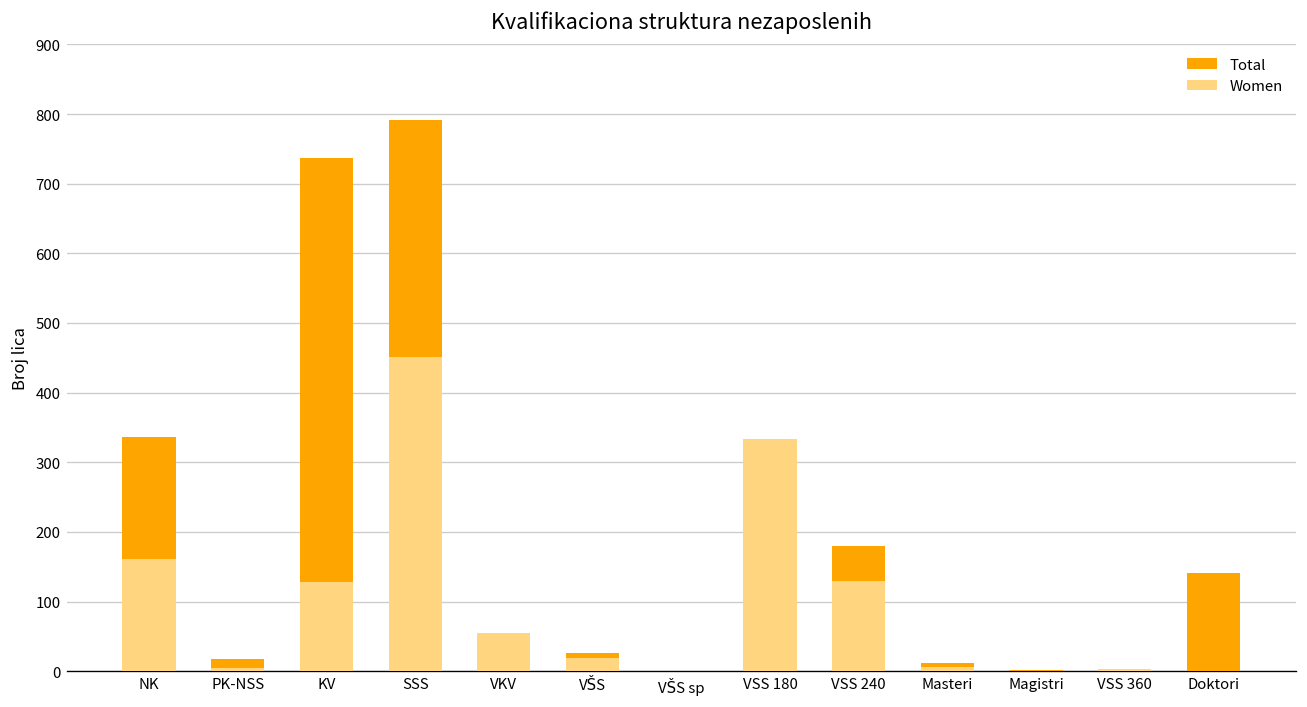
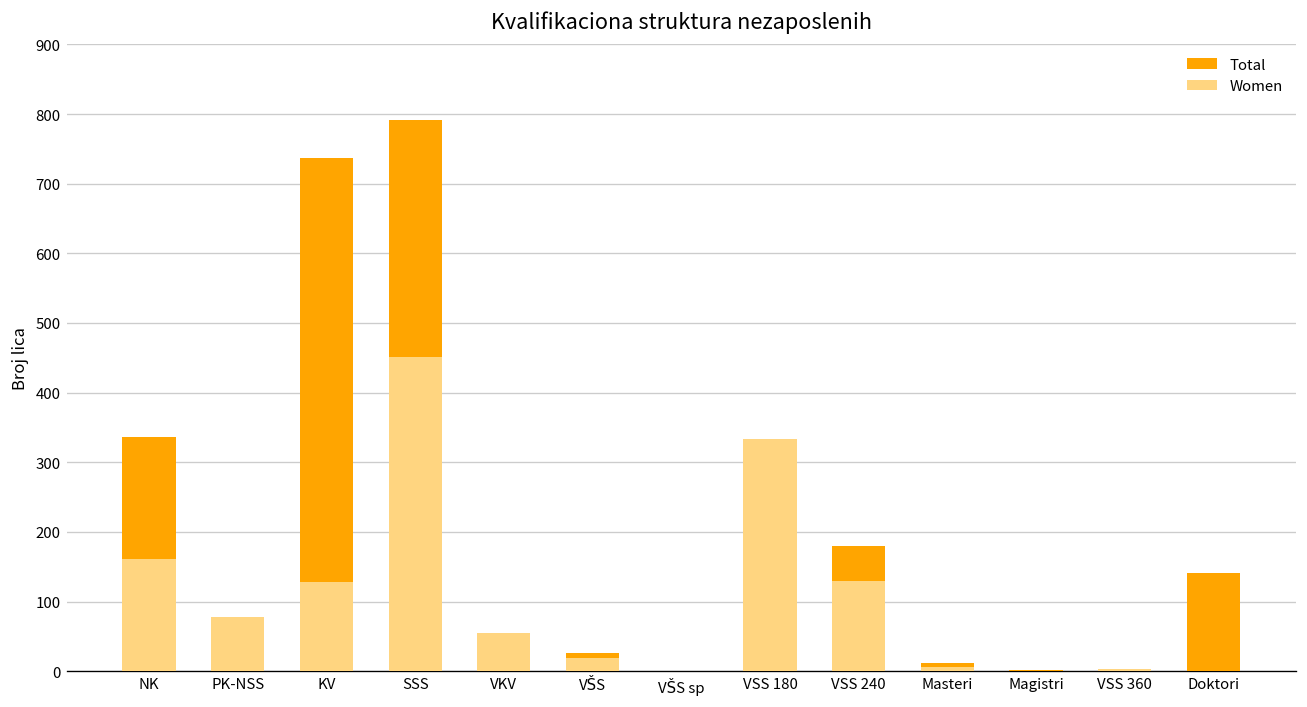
Women, PK-NSS: 0 -> 80
